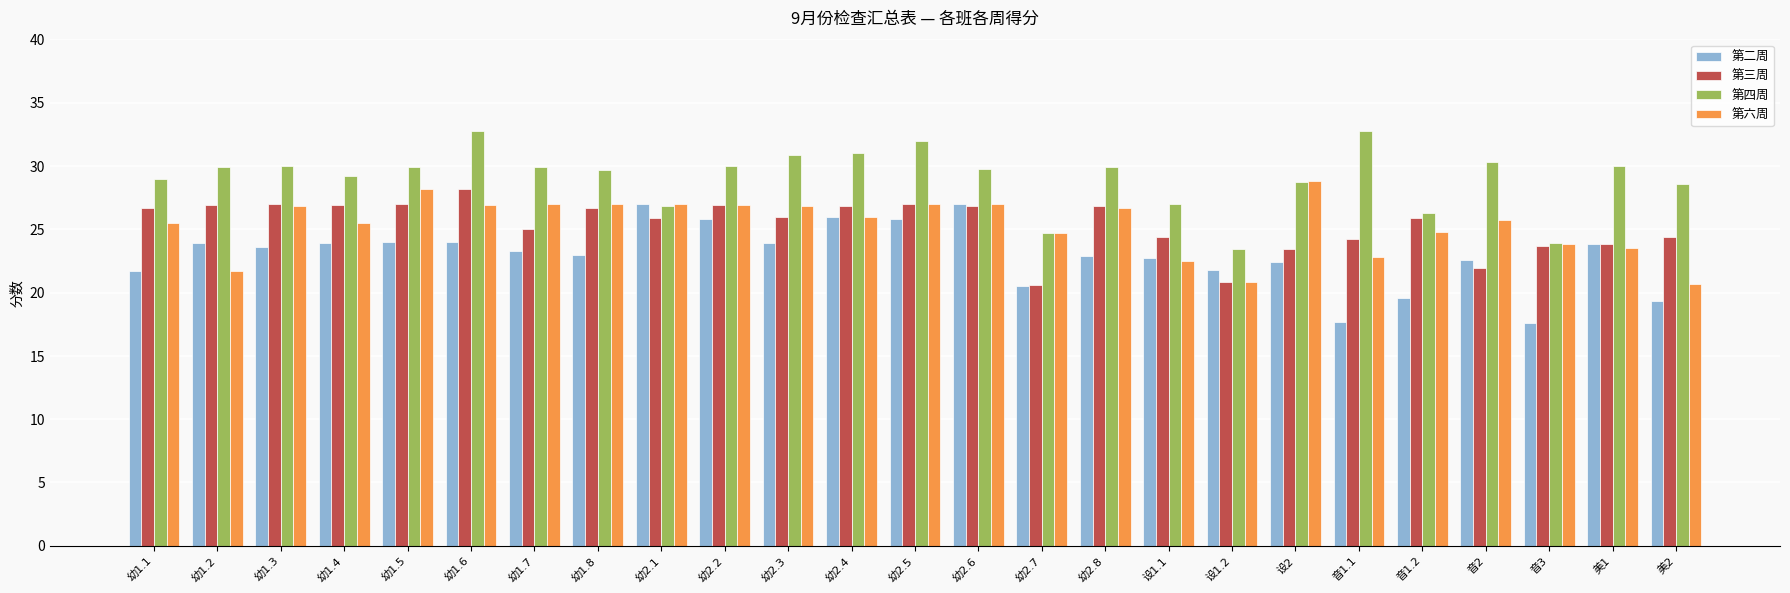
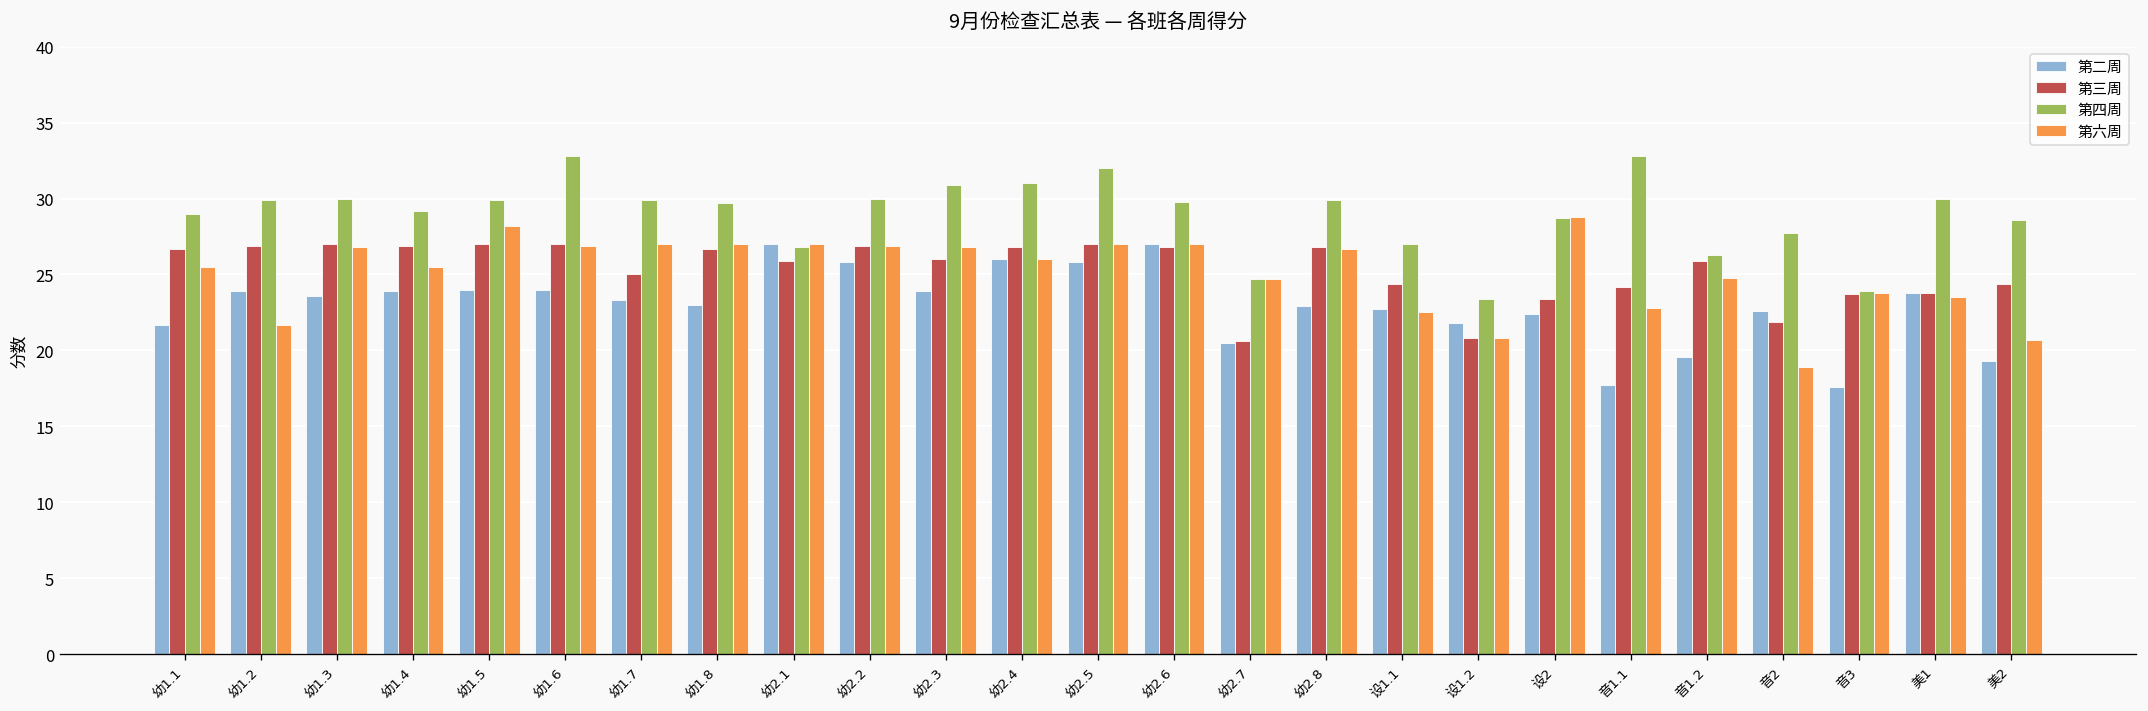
第三周, 幼1.6: 28.2 -> 27.0
第四周, 音2: 30.3 -> 27.7
第六周, 音2: 25.7 -> 18.9
